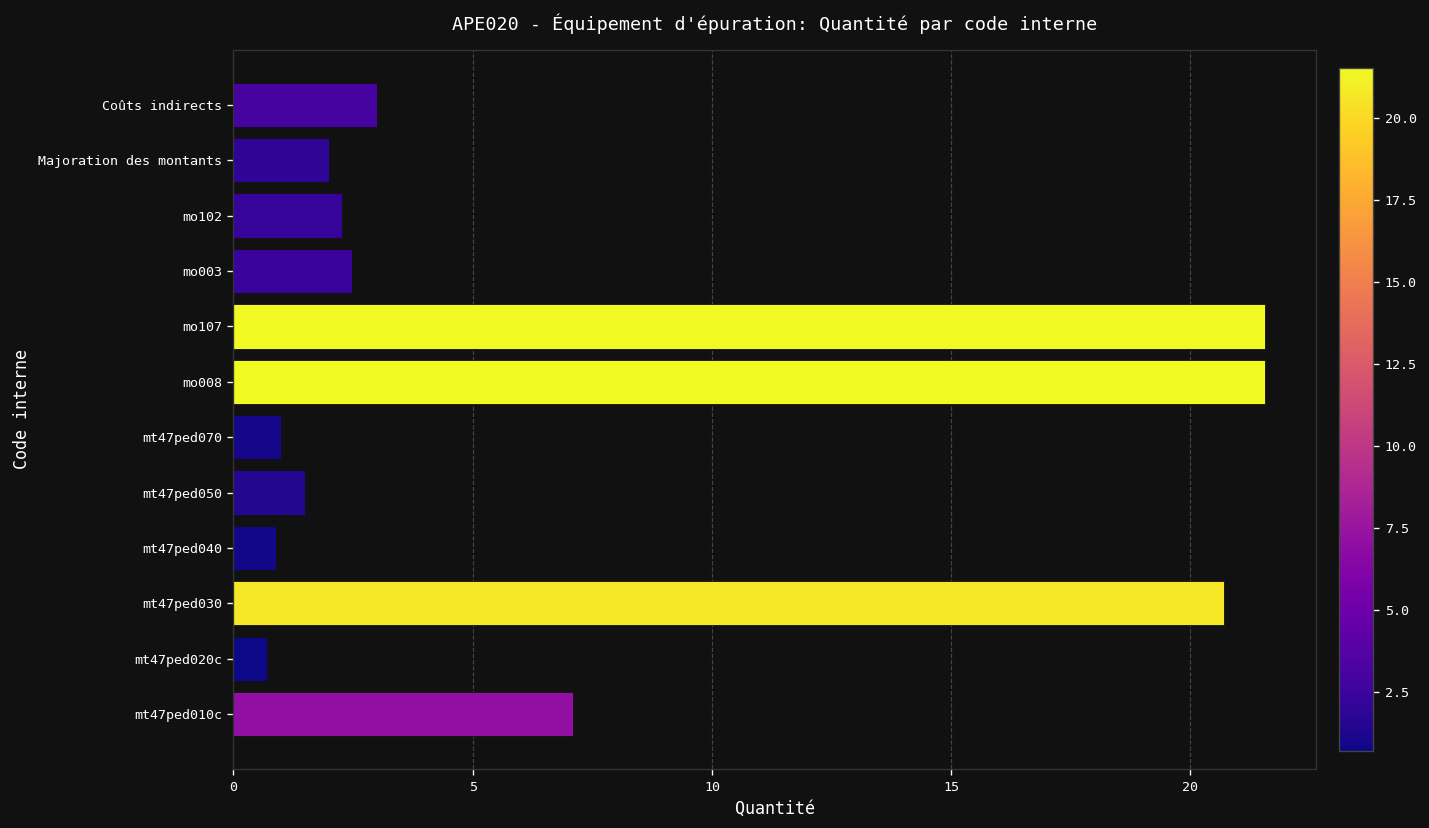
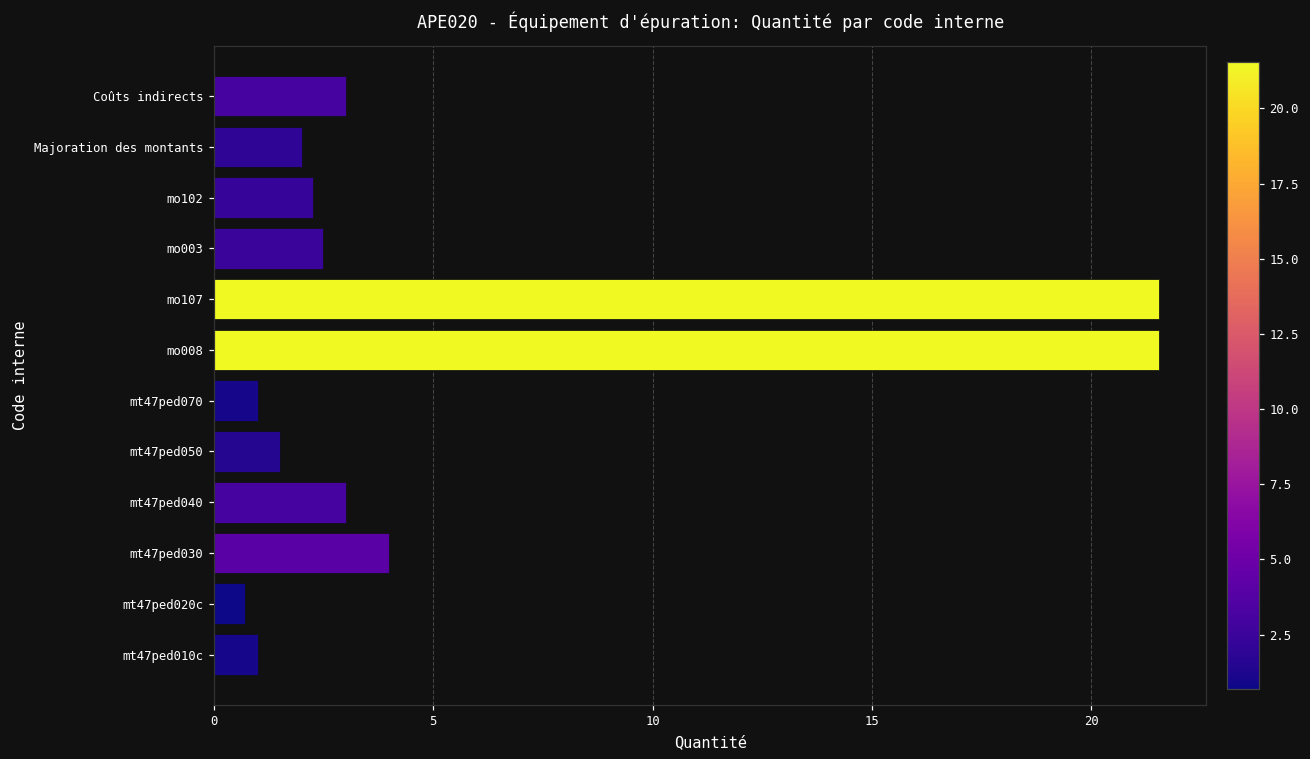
mt47ped040: 0.9 -> 3.0
mt47ped030: 20.7 -> 4.0
mt47ped010c: 7.1 -> 1.0
